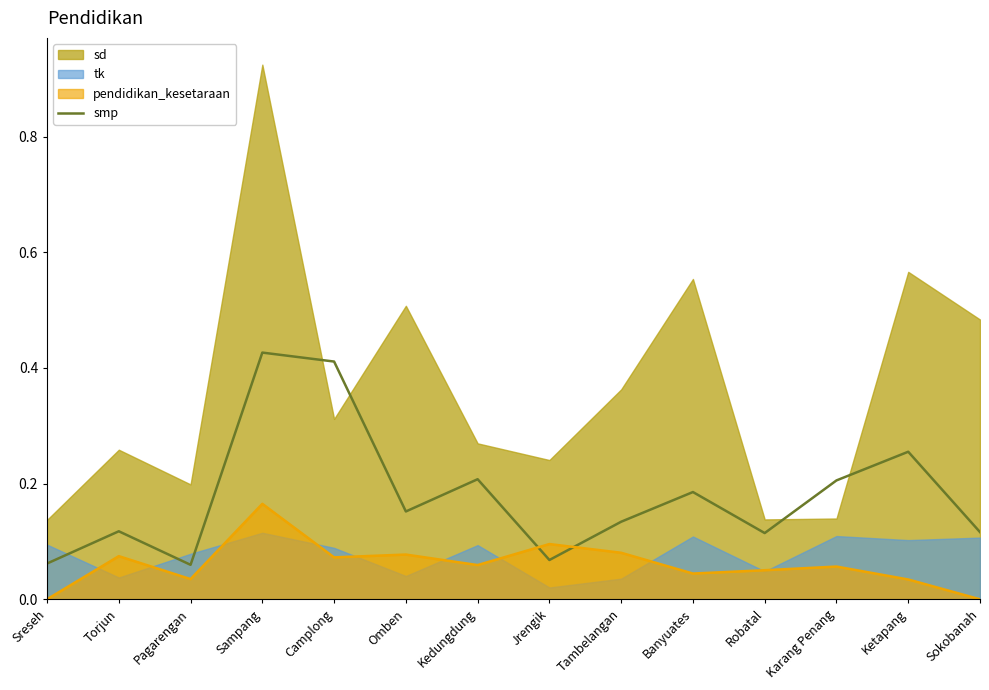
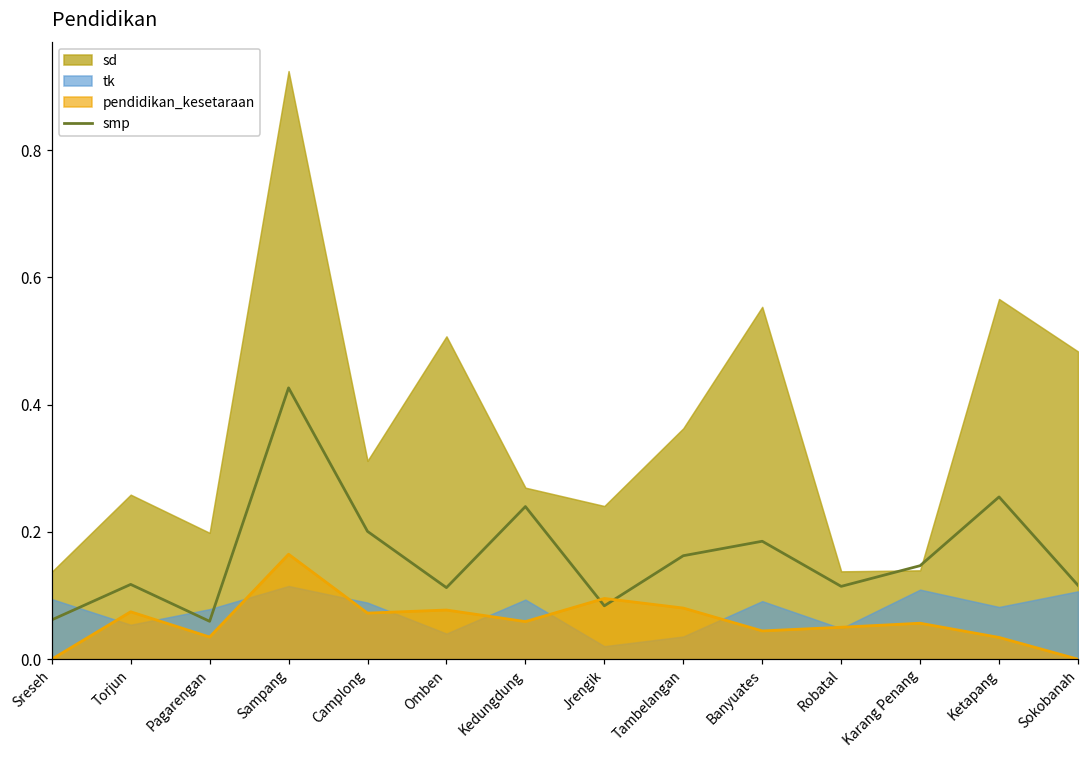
tk, Torjun: 0.04 -> 0.05
smp, Camplong: 0.41 -> 0.20
smp, Omben: 0.15 -> 0.11
smp, Kedungdung: 0.21 -> 0.24
smp, Jrengik: 0.07 -> 0.08
smp, Tambelangan: 0.13 -> 0.16
tk, Banyuates: 0.11 -> 0.09
smp, Karang Penang: 0.21 -> 0.15
tk, Ketapang: 0.10 -> 0.08
